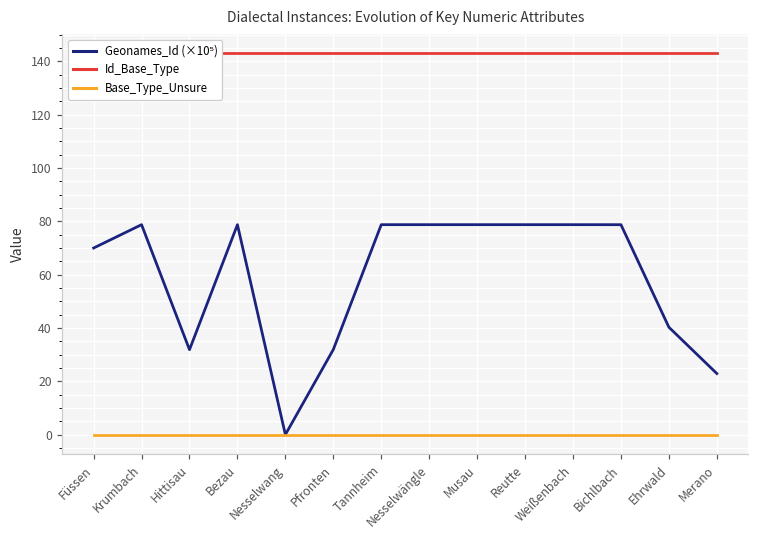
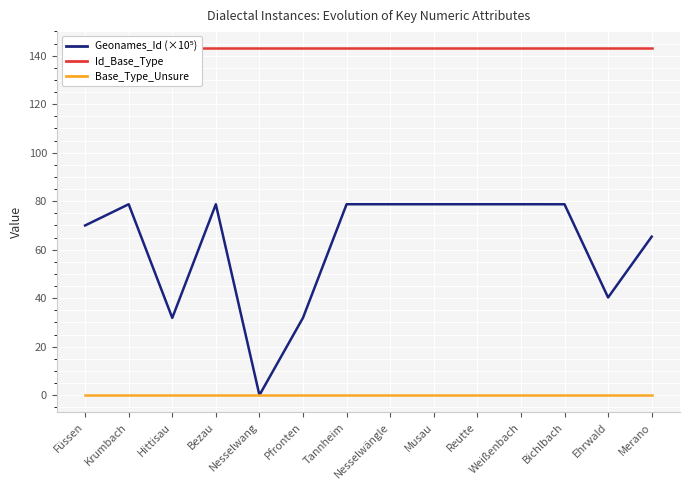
Geonames_Id (×10⁵), Merano: 23 -> 65
